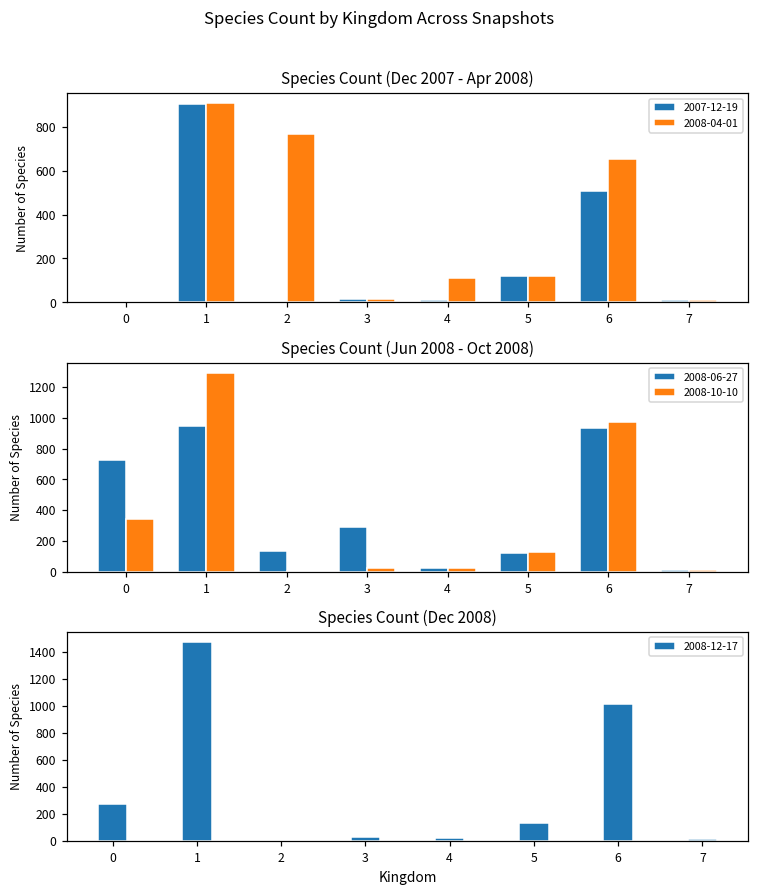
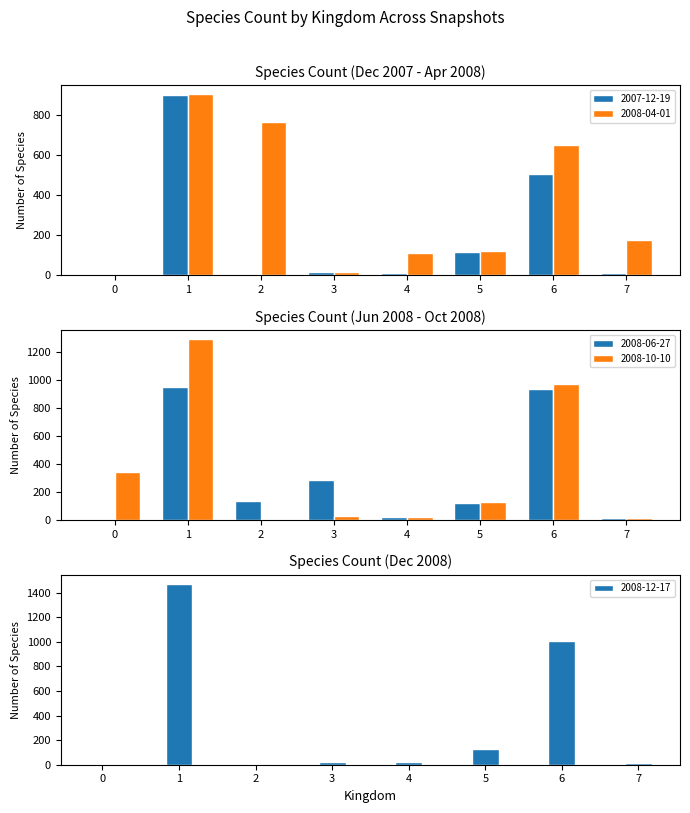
Species Count (Dec 2007 - Apr 2008), 2008-04-01, 7: 10 -> 180
Species Count (Jun 2008 - Oct 2008), 2008-06-27, 0: 730 -> 0
Species Count (Dec 2008), 0: 270 -> 0
